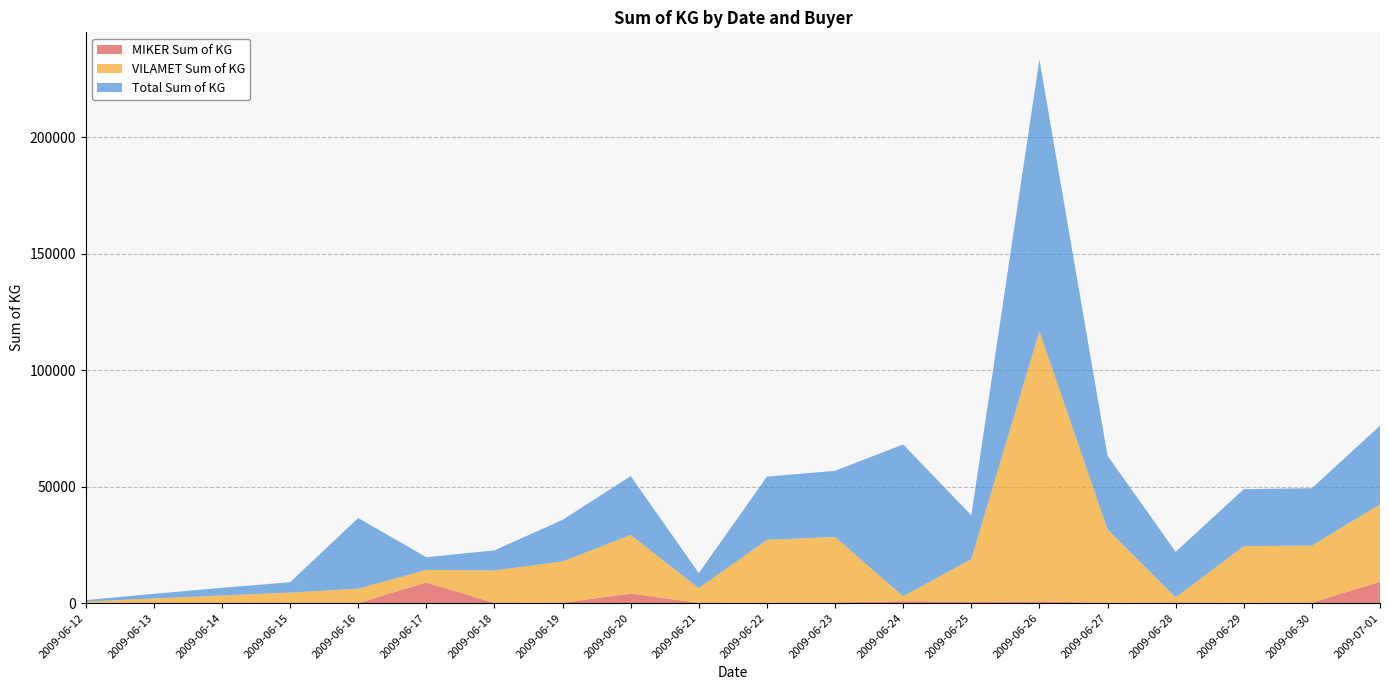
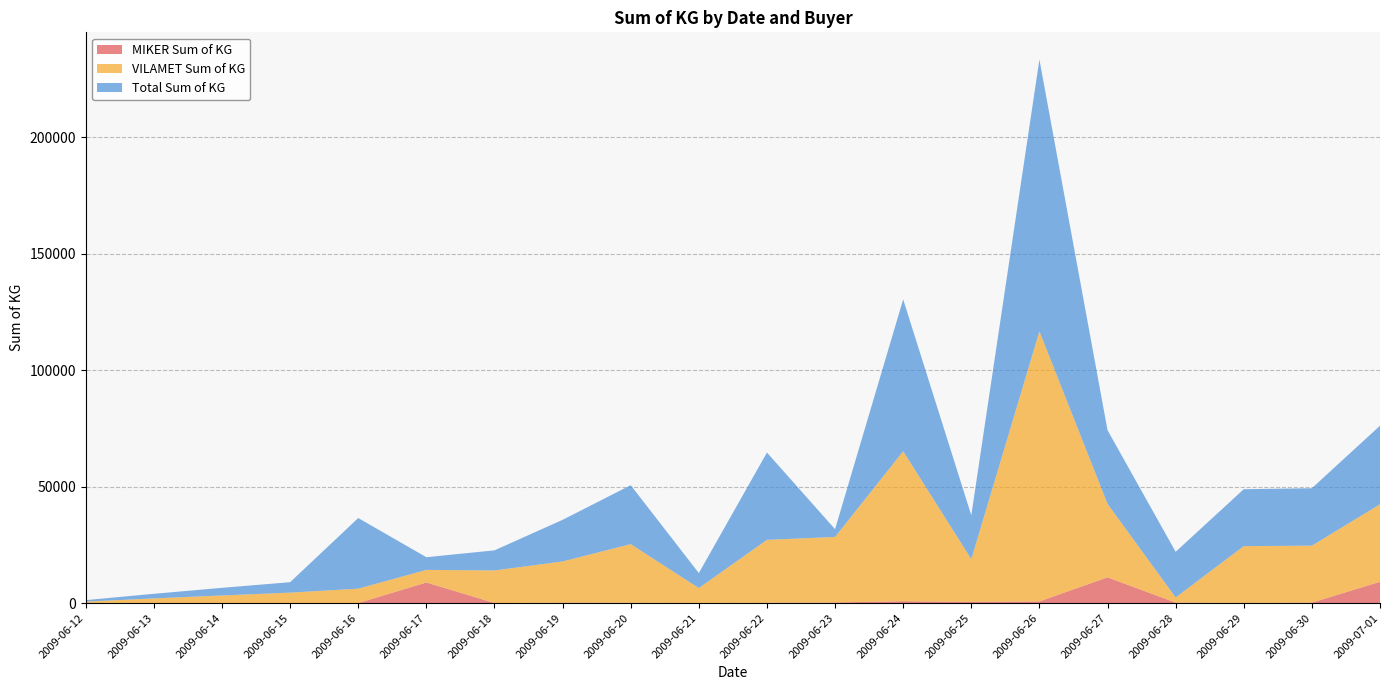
MIKER Sum of KG, 2009-06-20: 4000 -> 0
Total Sum of KG, 2009-06-22: 27000 -> 37000
Total Sum of KG, 2009-06-23: 28000 -> 3000
VILAMET Sum of KG, 2009-06-24: 2000 -> 64000
MIKER Sum of KG, 2009-06-27: 0 -> 11000
